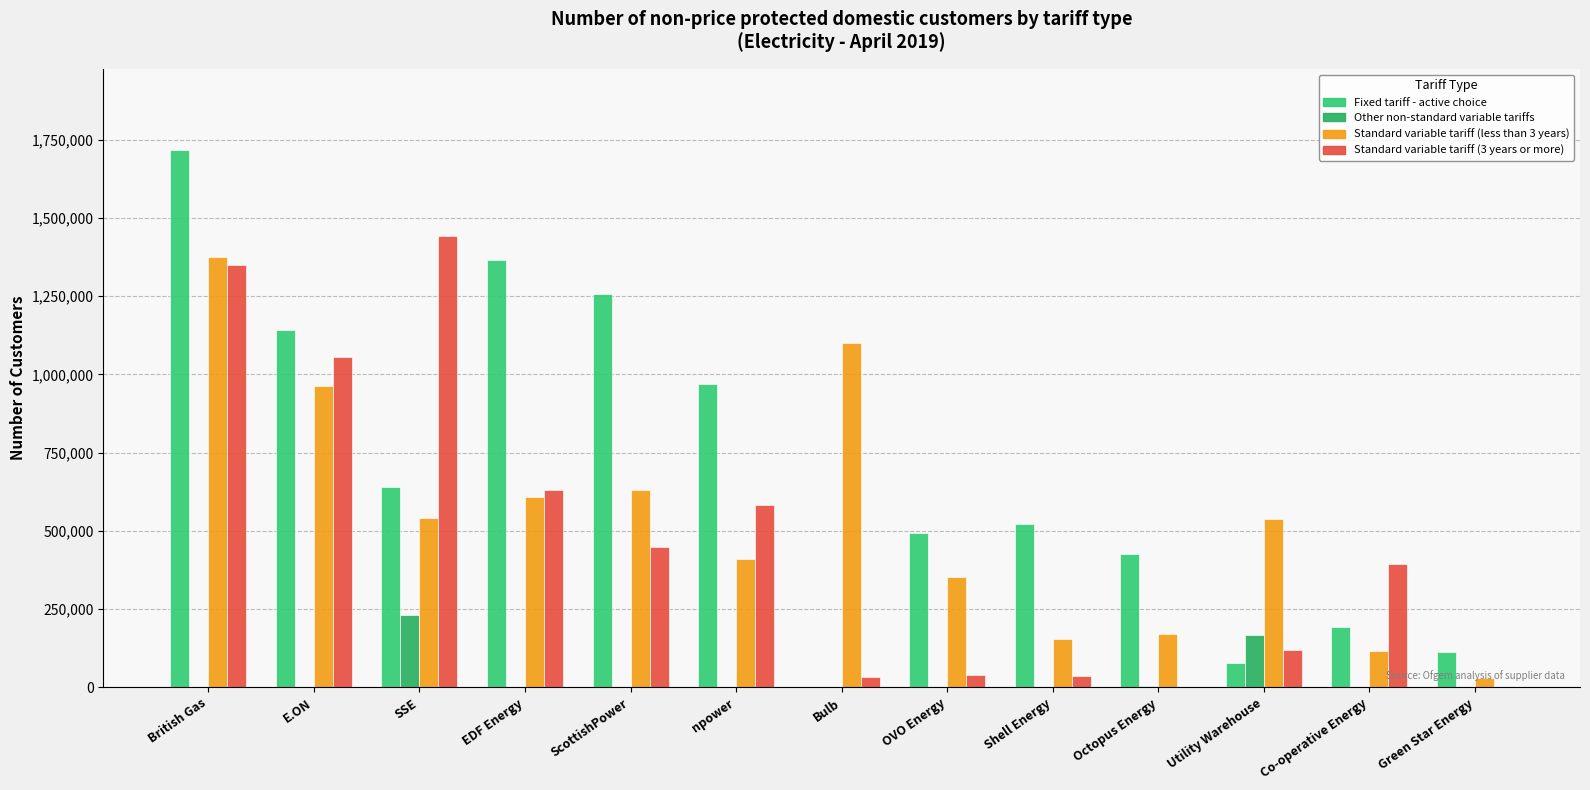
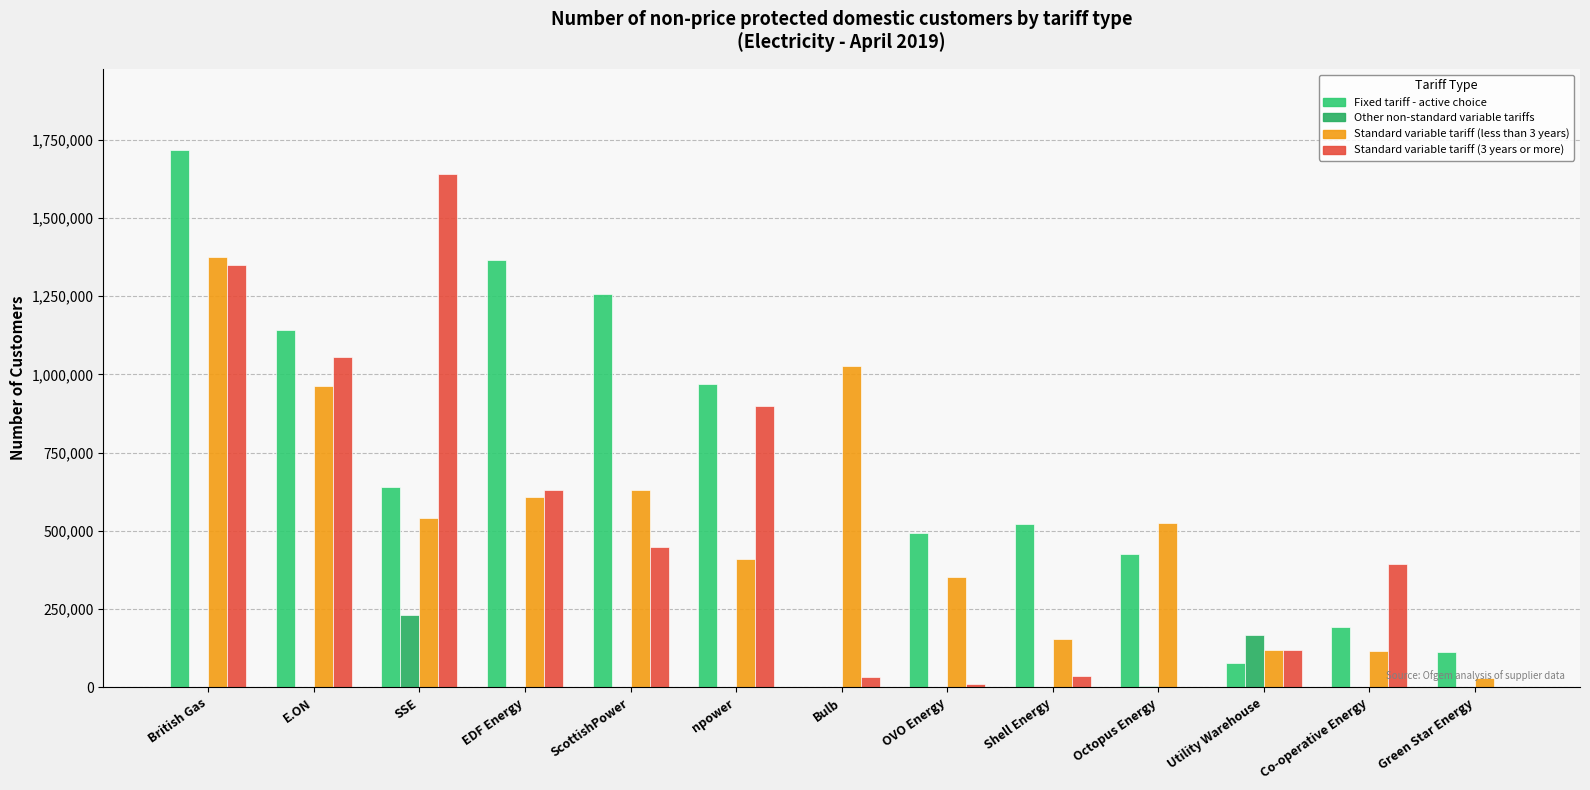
Standard variable tariff (3 years or more), SSE: 1,440,000 -> 1,640,000
Standard variable tariff (3 years or more), npower: 580,000 -> 900,000
Standard variable tariff (less than 3 years), Bulb: 1,100,000 -> 1,030,000
Standard variable tariff (3 years or more), OVO Energy: 40,000 -> 10,000
Standard variable tariff (less than 3 years), Octopus Energy: 170,000 -> 530,000
Standard variable tariff (less than 3 years), Utility Warehouse: 540,000 -> 120,000
